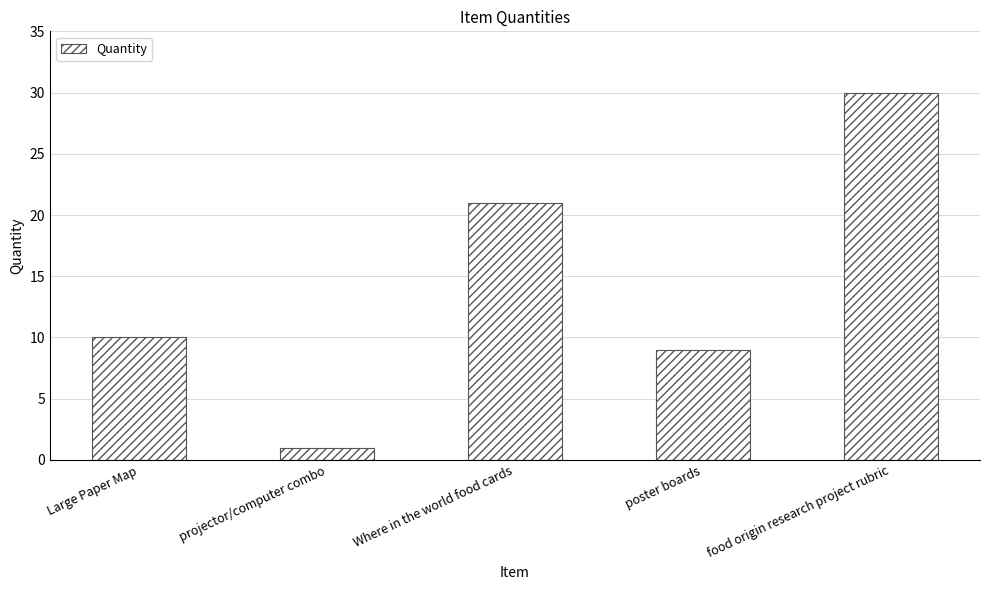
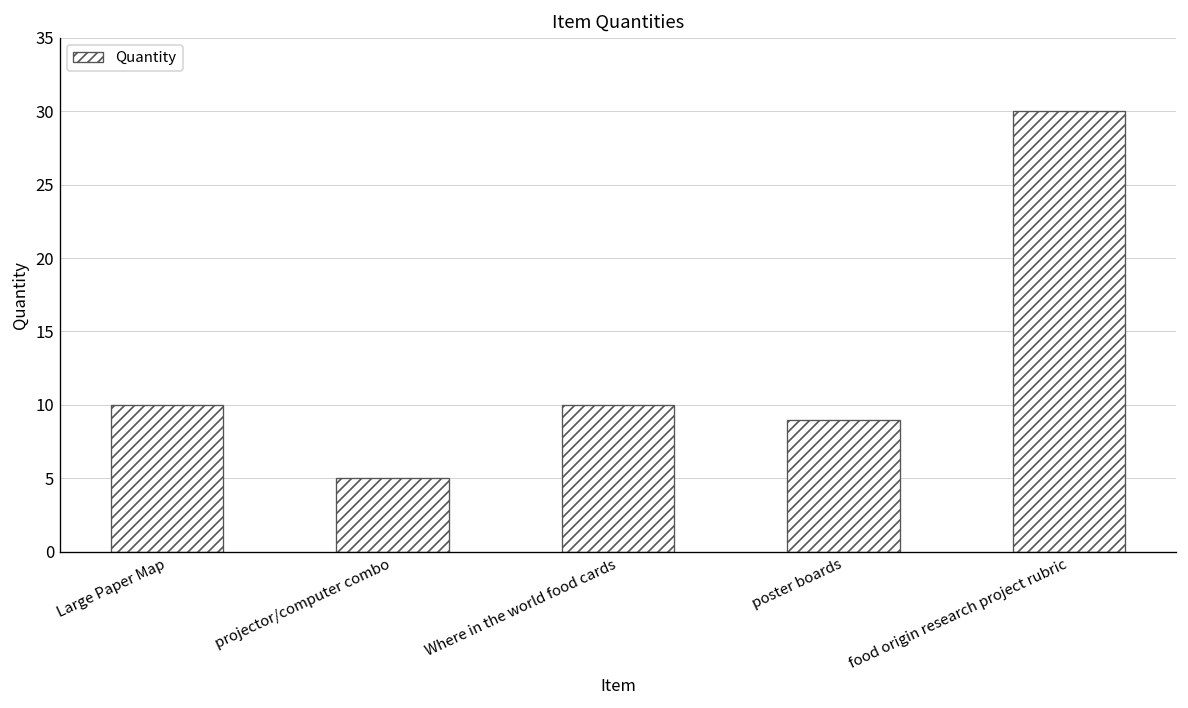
projector/computer combo: 1 -> 5
Where in the world food cards: 21 -> 10
